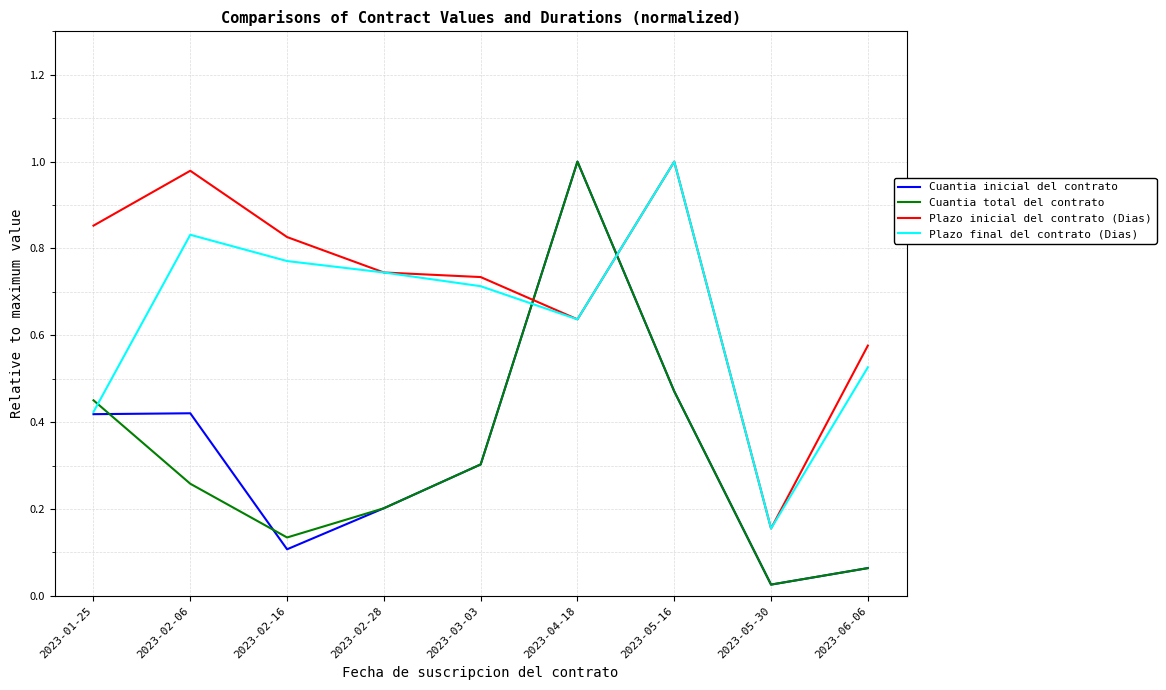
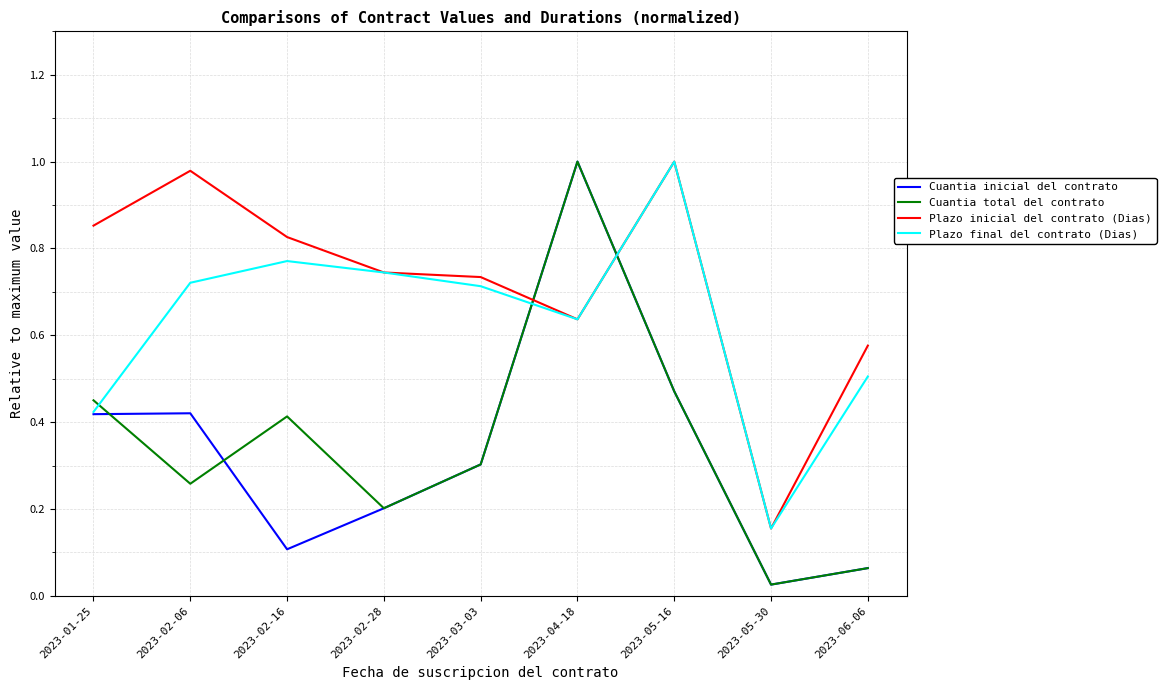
Plazo final del contrato (Dias), 2023-02-06: 0.83 -> 0.72
Cuantia total del contrato, 2023-02-16: 0.13 -> 0.41
Plazo final del contrato (Dias), 2023-06-06: 0.53 -> 0.51
